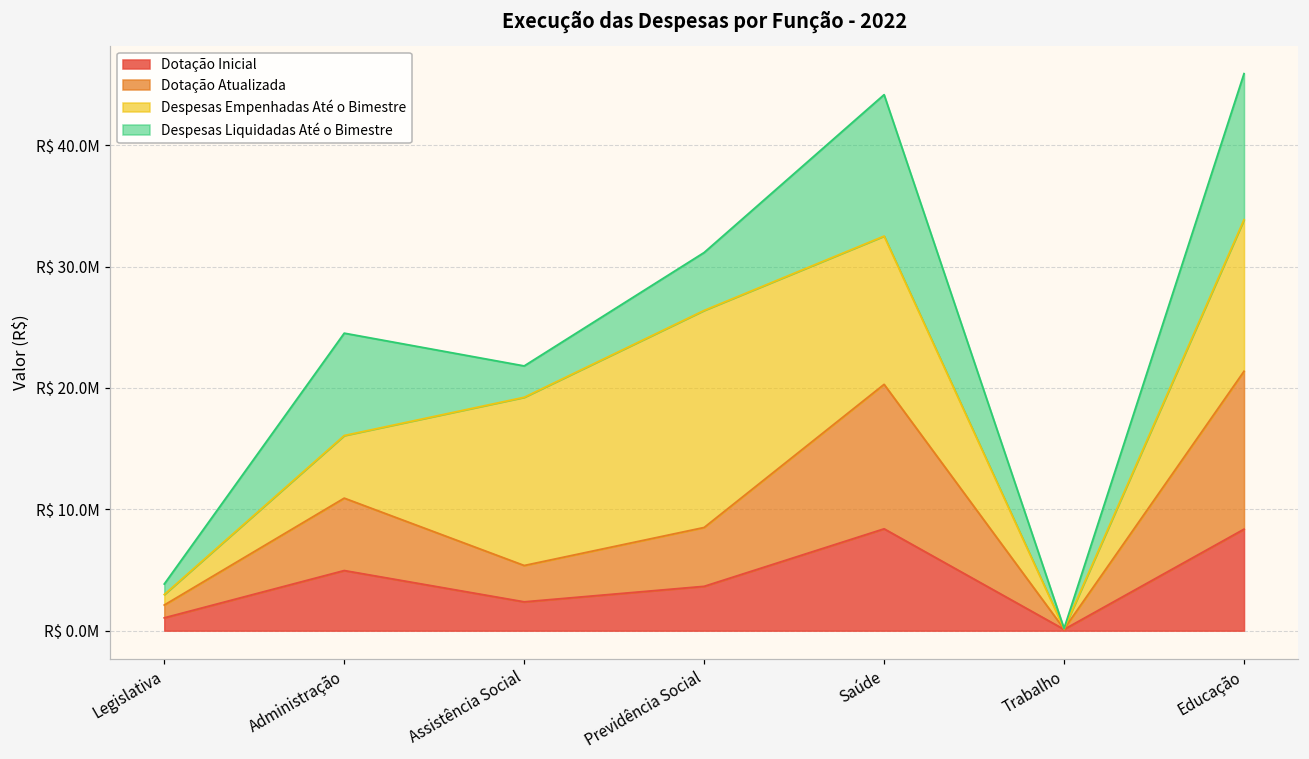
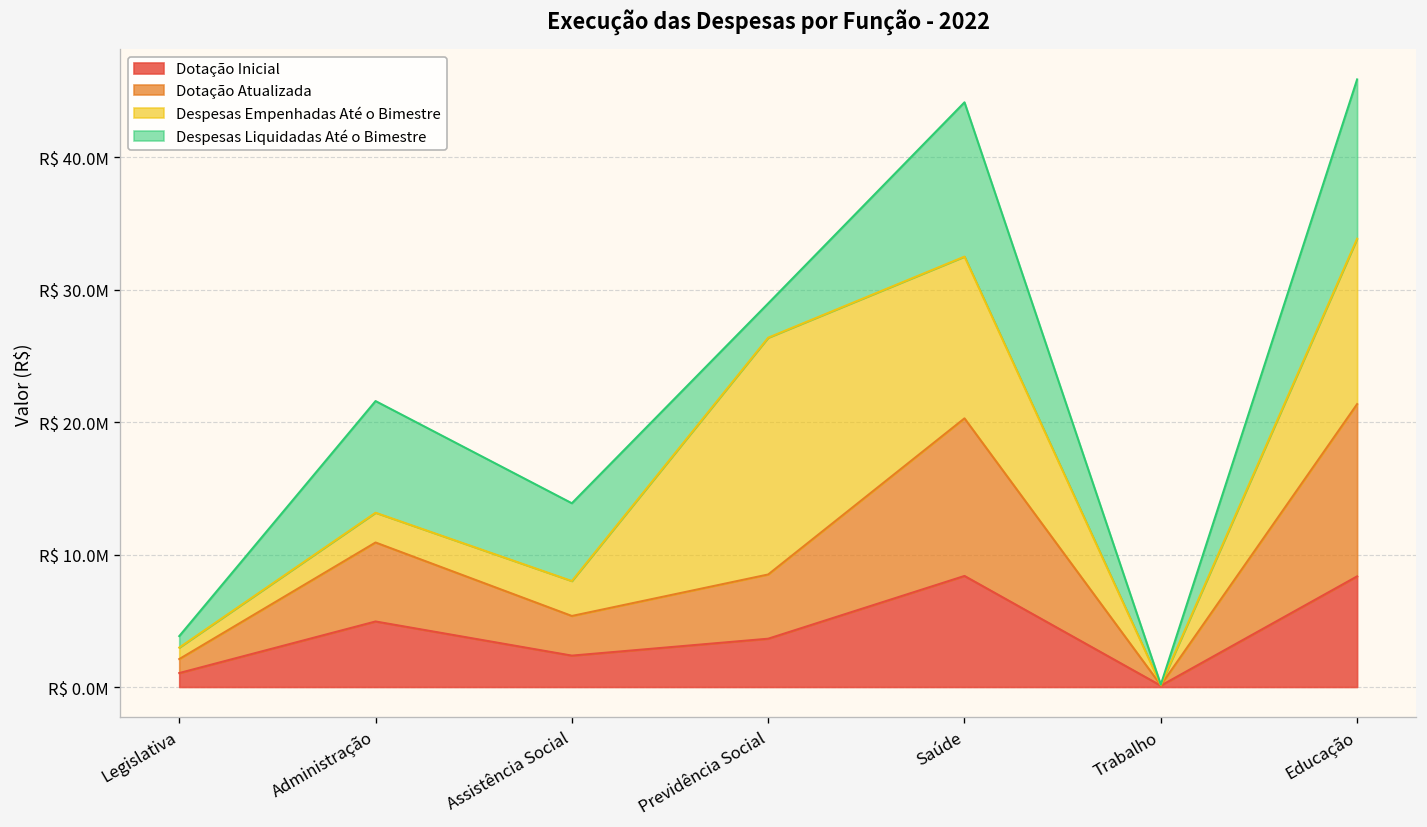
Despesas Empenhadas Até o Bimestre, Administração: R$ 5200000 -> R$ 2200000
Despesas Empenhadas Até o Bimestre, Assistência Social: R$ 13900000 -> R$ 2600000
Despesas Liquidadas Até o Bimestre, Assistência Social: R$ 2600000 -> R$ 5900000
Despesas Liquidadas Até o Bimestre, Previdência Social: R$ 4800000 -> R$ 2600000
